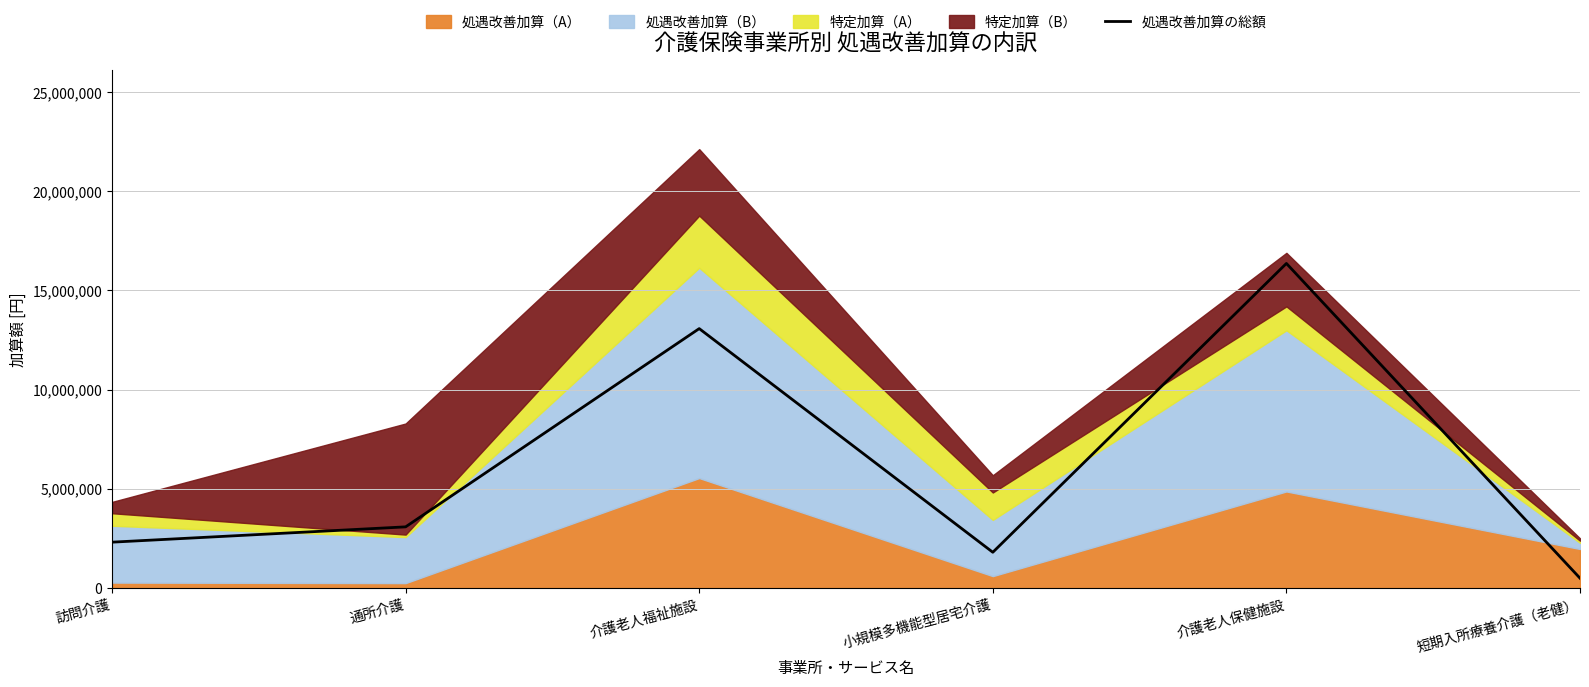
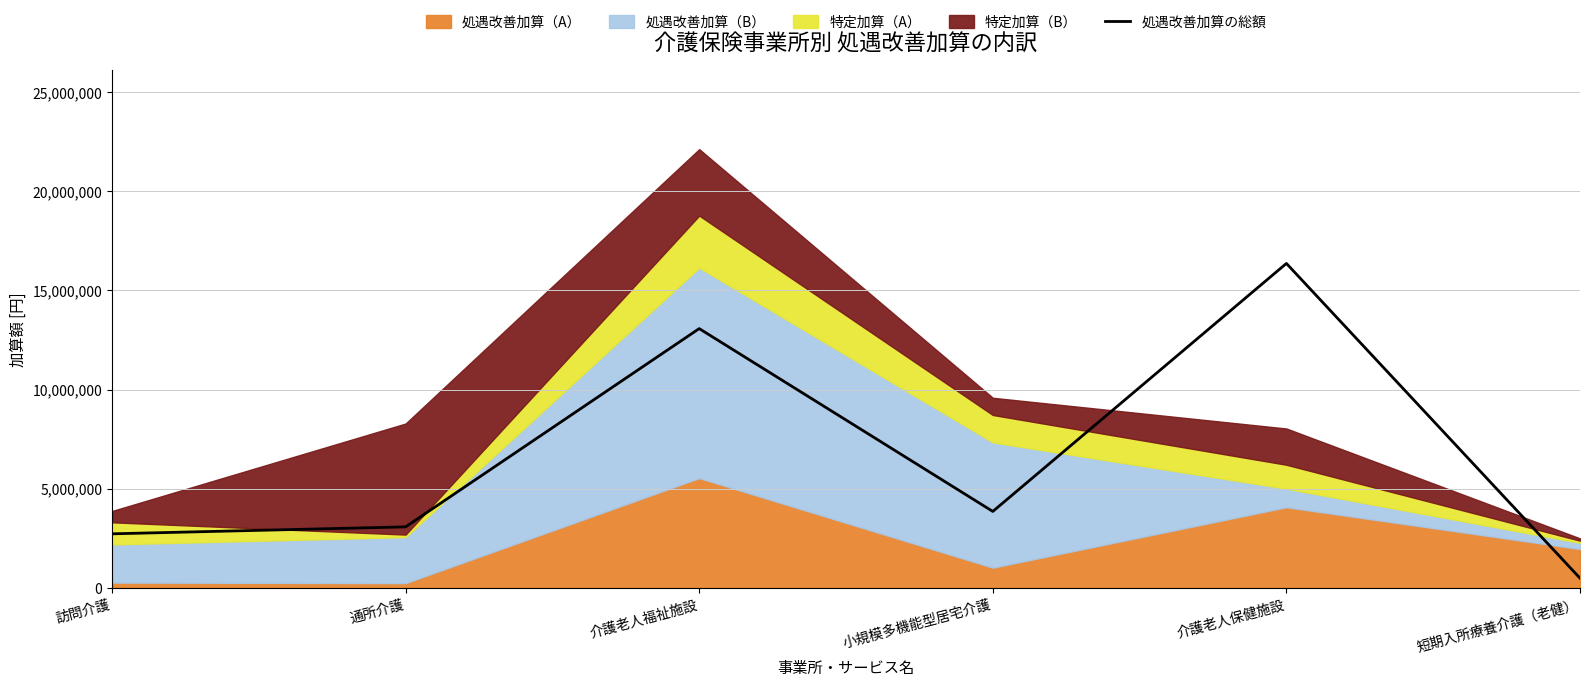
処遇改善加算の総額, 訪問介護: 2,300,000 -> 2,700,000
処遇改善加算（B）, 訪問介護: 2,900,000 -> 1,900,000
特定加算（A）, 訪問介護: 600,000 -> 1,100,000
処遇改善加算の総額, 小規模多機能型居宅介護: 1,800,000 -> 3,900,000
処遇改善加算（A）, 小規模多機能型居宅介護: 600,000 -> 1,000,000
処遇改善加算（B）, 小規模多機能型居宅介護: 2,800,000 -> 6,300,000
処遇改善加算（A）, 介護老人保健施設: 4,900,000 -> 4,100,000
処遇改善加算（B）, 介護老人保健施設: 8,100,000 -> 900,000
特定加算（B）, 介護老人保健施設: 2,700,000 -> 1,800,000
